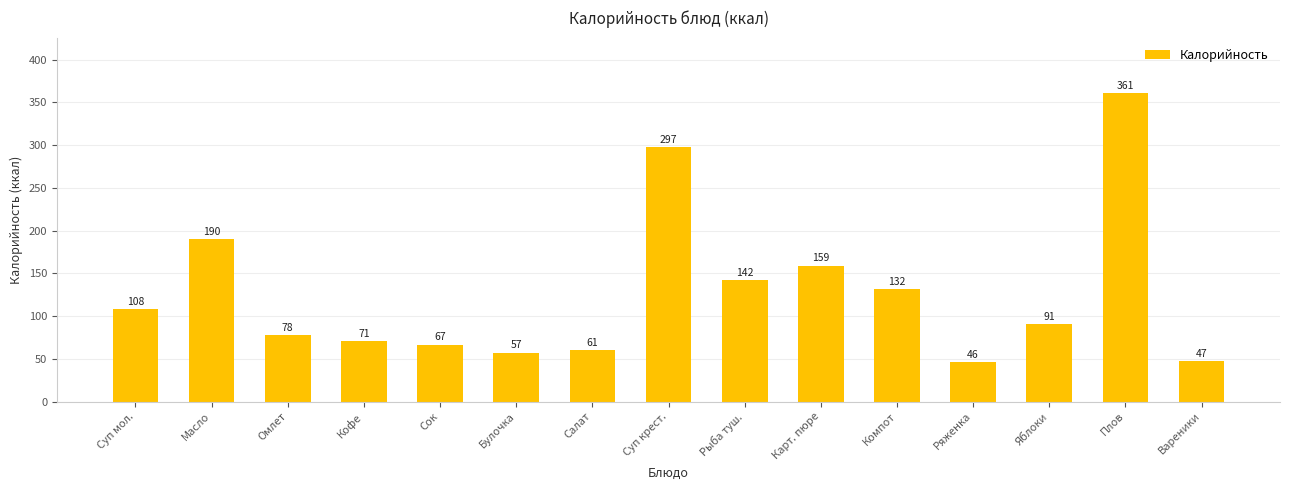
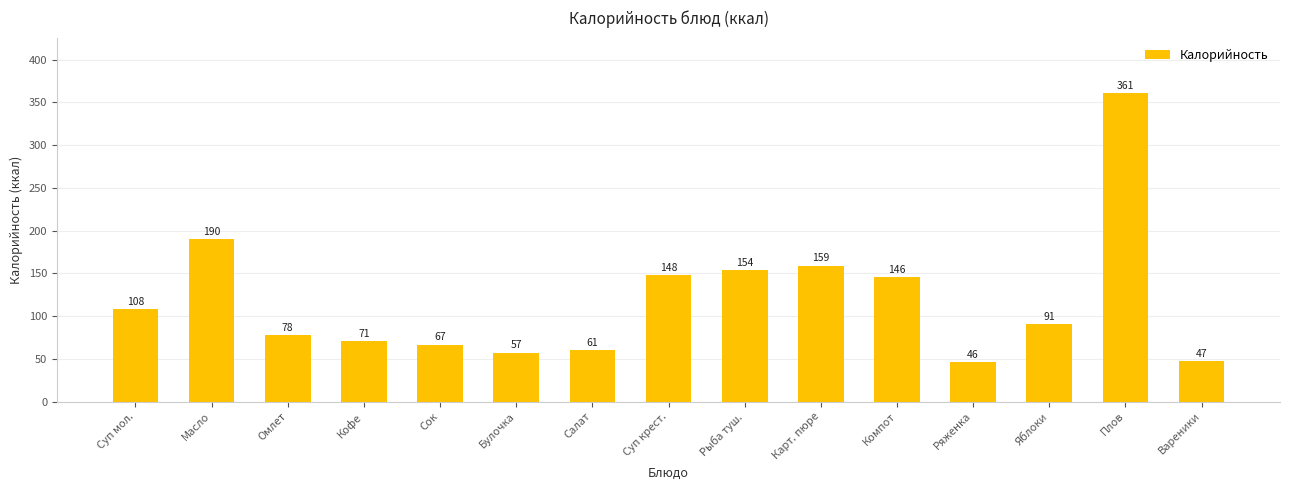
Суп крест.: 297 -> 148
Рыба туш.: 142 -> 154
Компот: 132 -> 146
